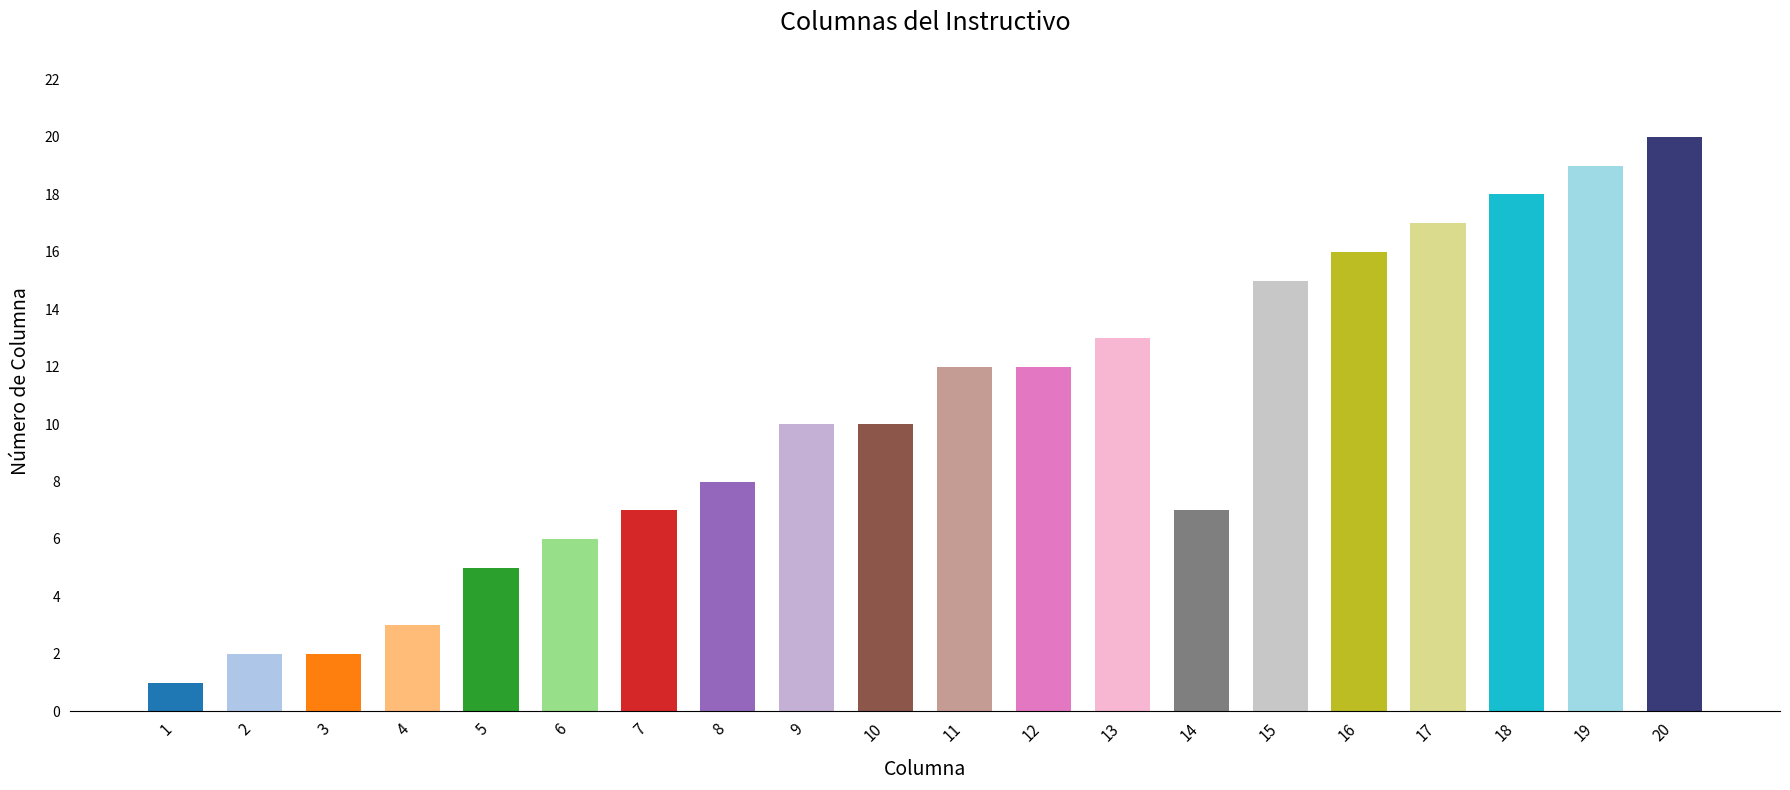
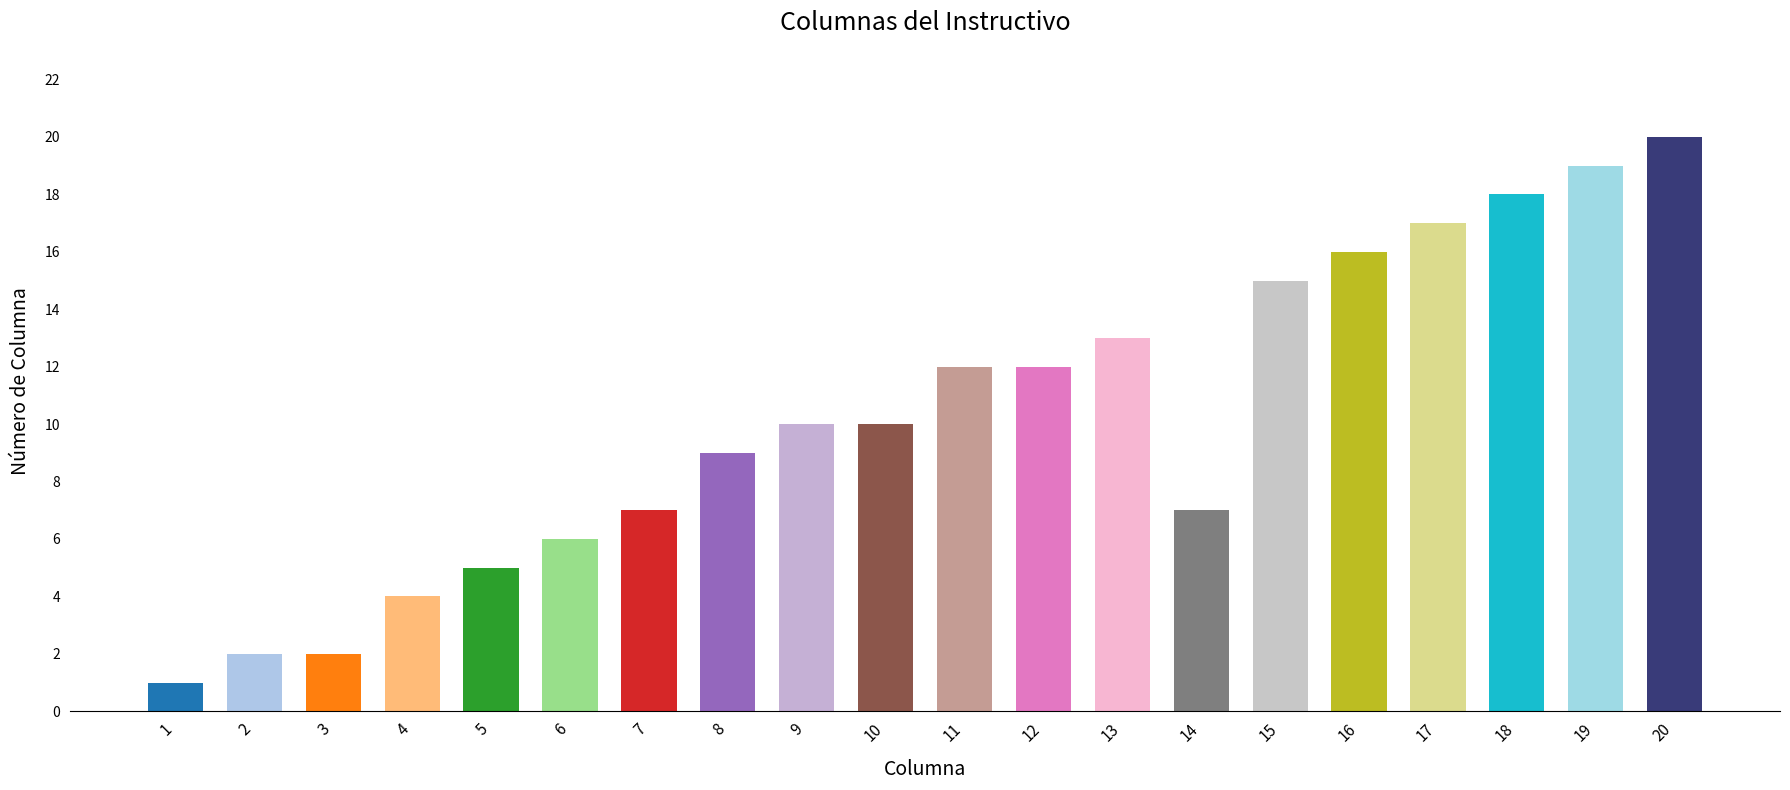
4: 3 -> 4
8: 8 -> 9
